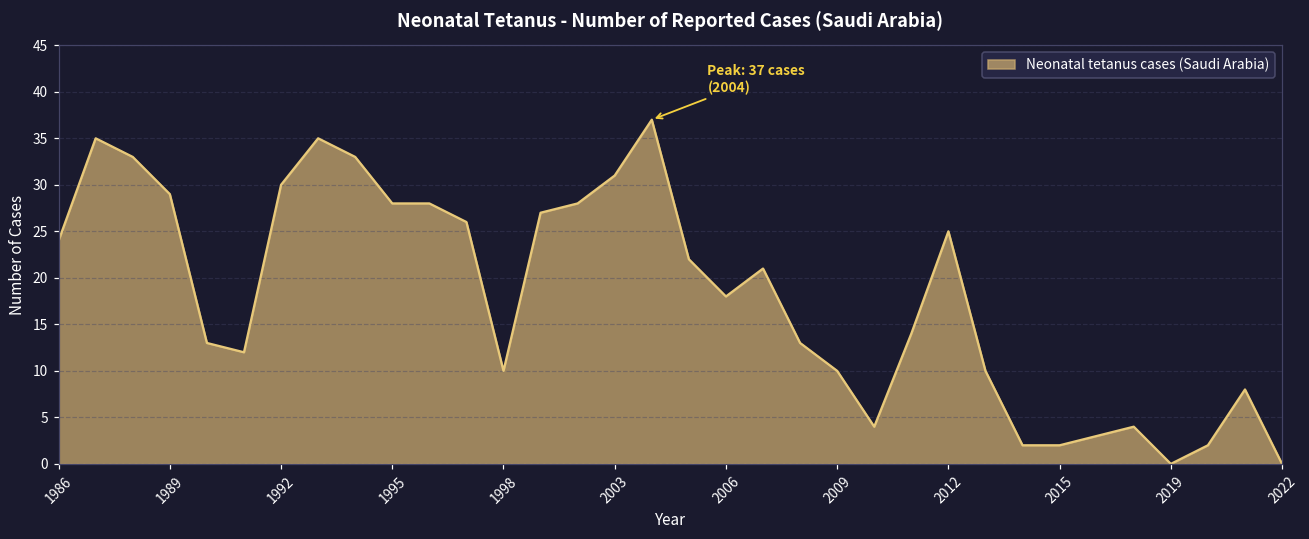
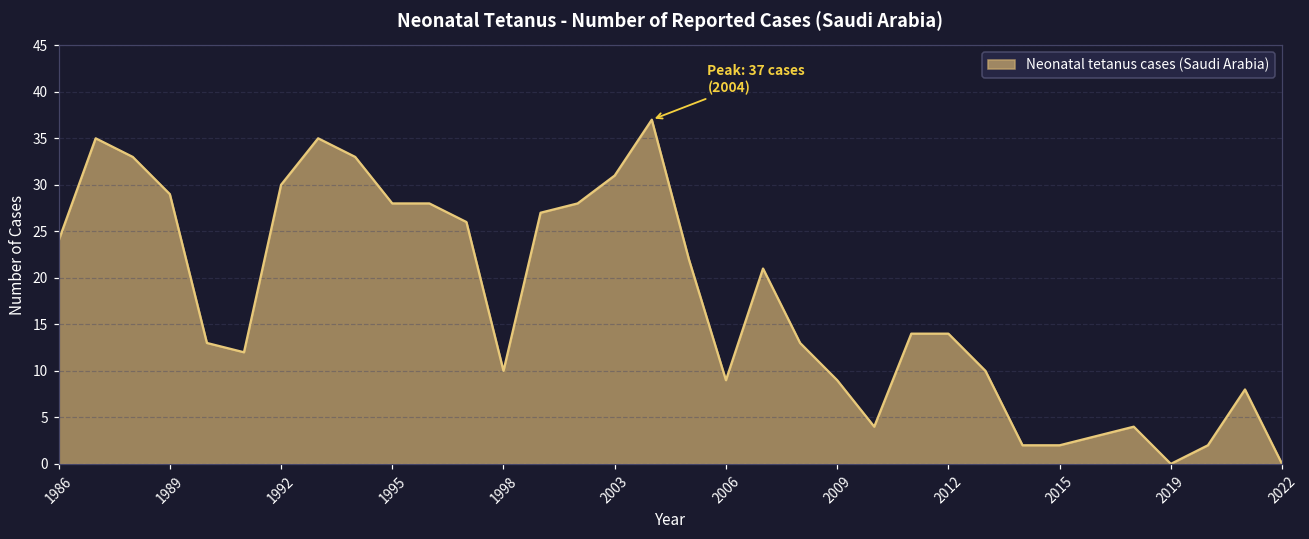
2006: 18 -> 9
2009: 10 -> 9
2012: 25 -> 14
